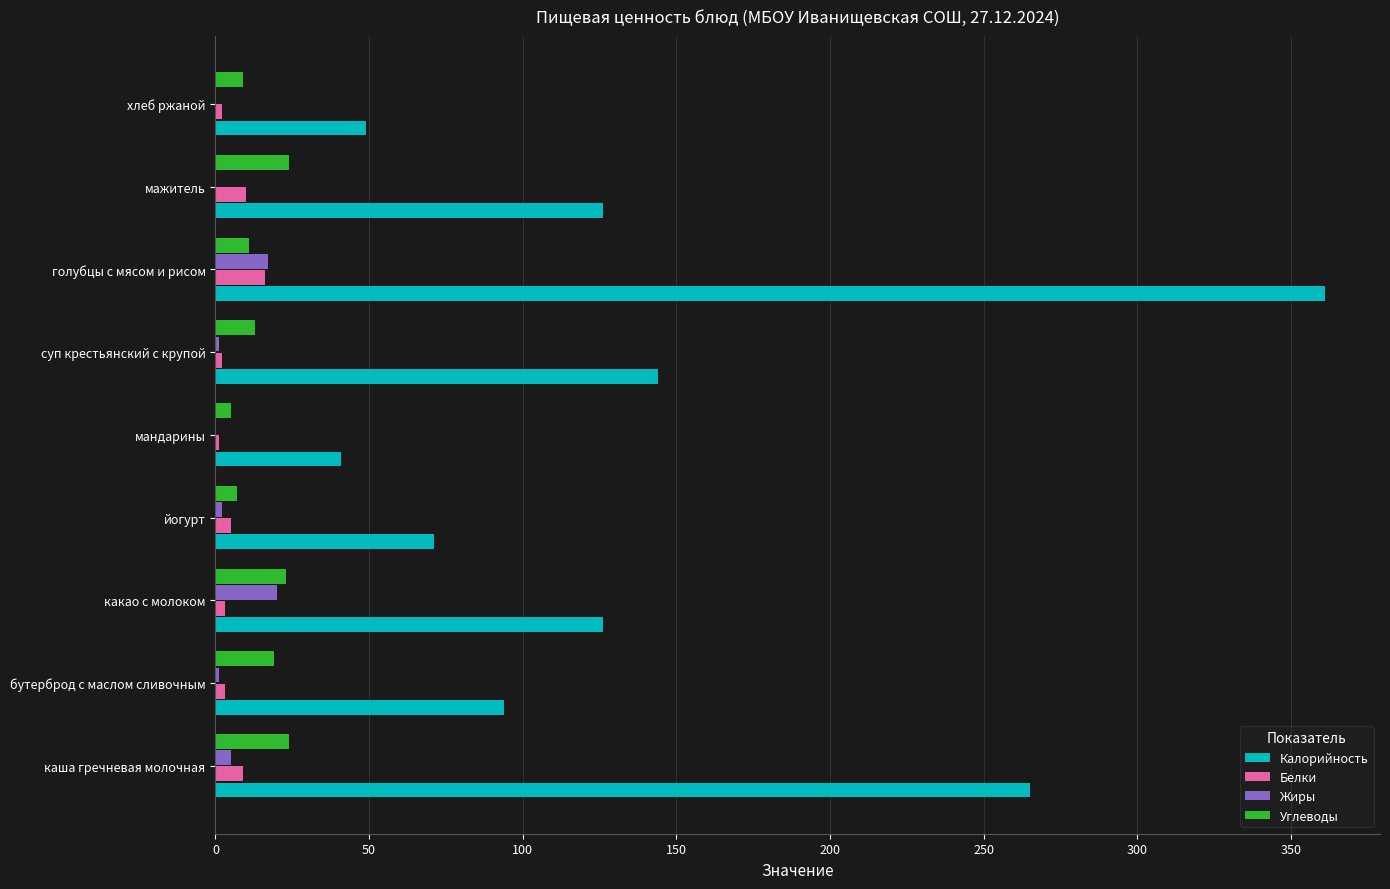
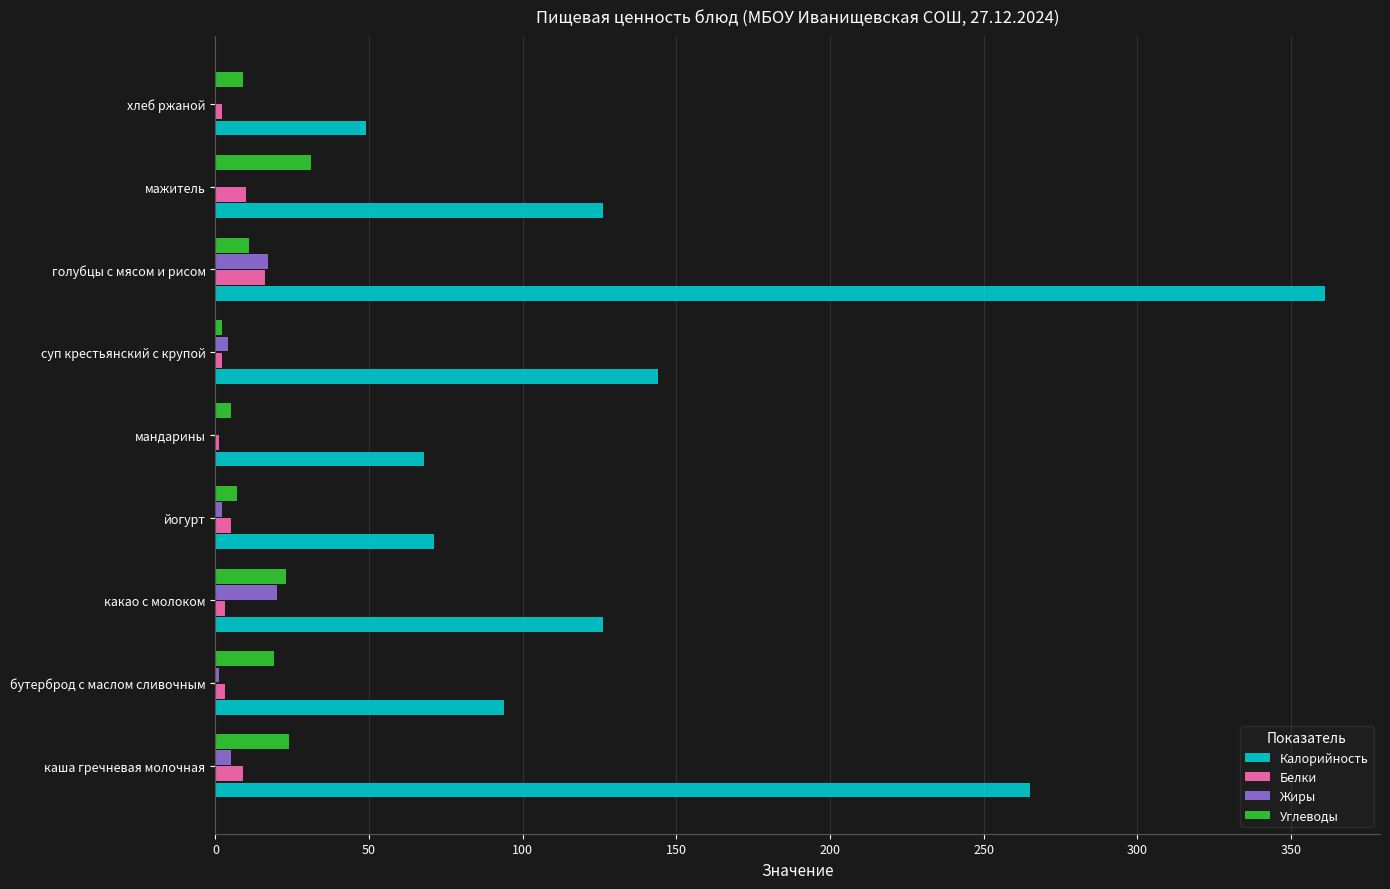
Углеводы, мажитель: 24 -> 31
Углеводы, суп крестьянский с крупой: 13 -> 2
Жиры, суп крестьянский с крупой: 1 -> 4
Калорийность, мандарины: 41 -> 68
